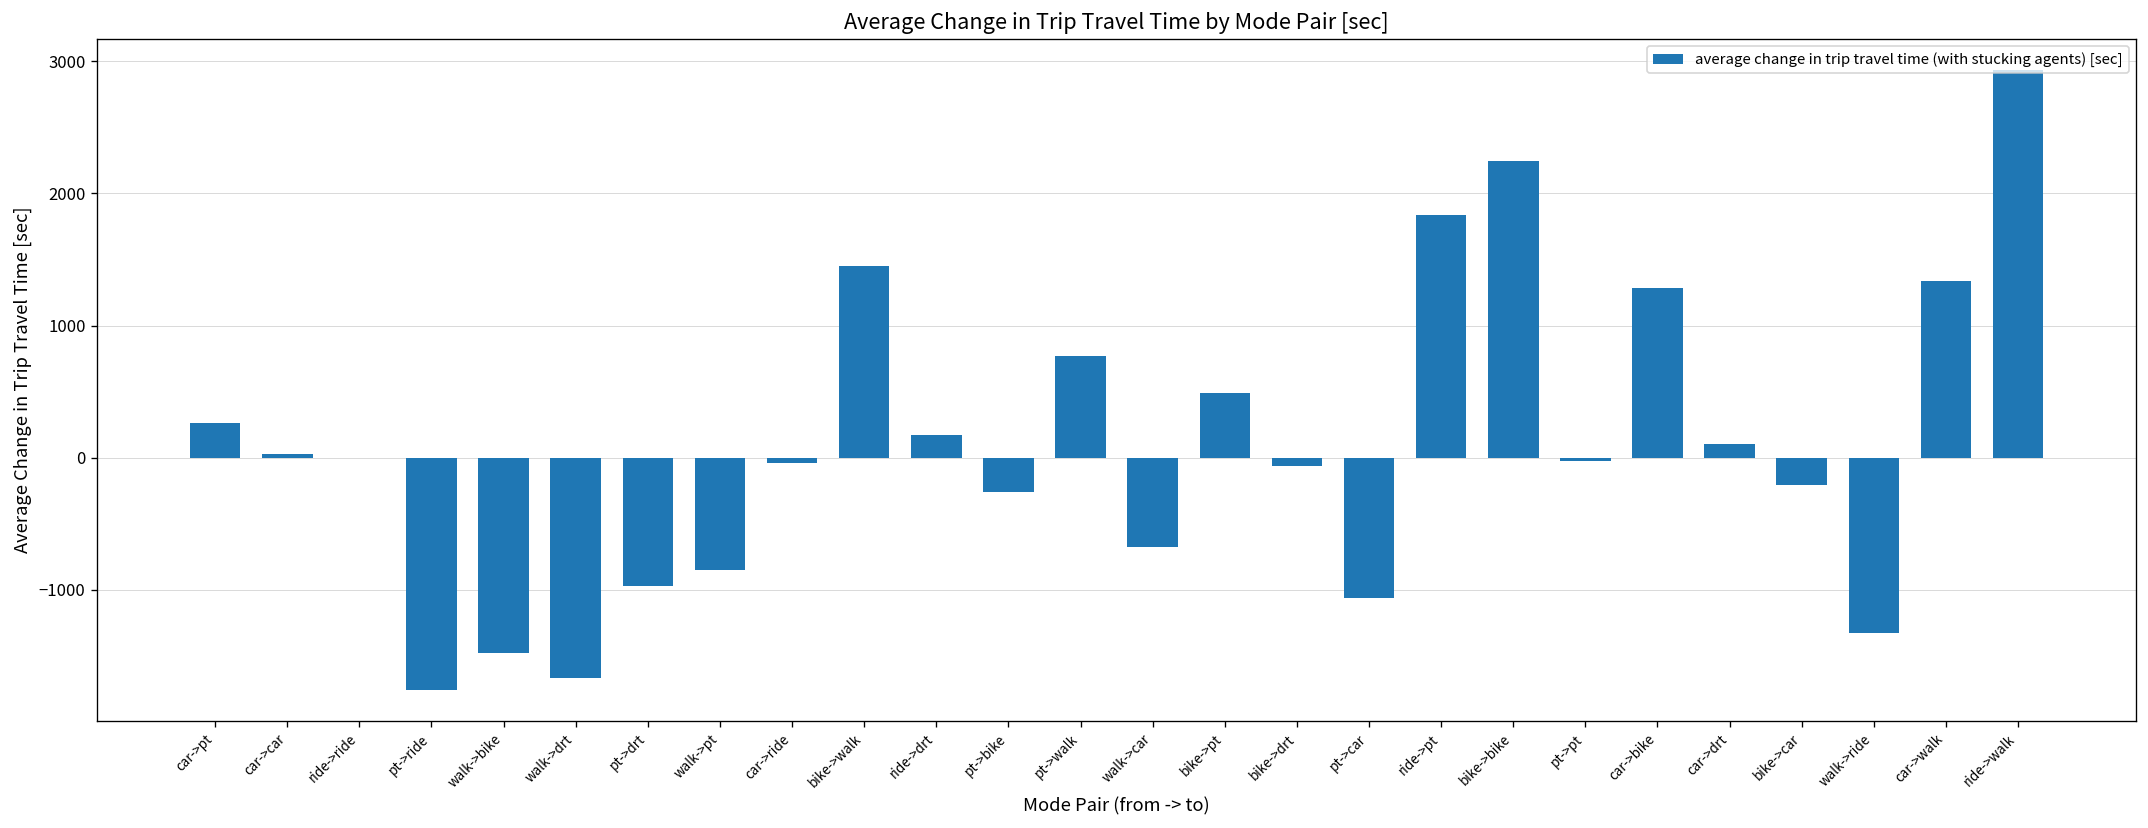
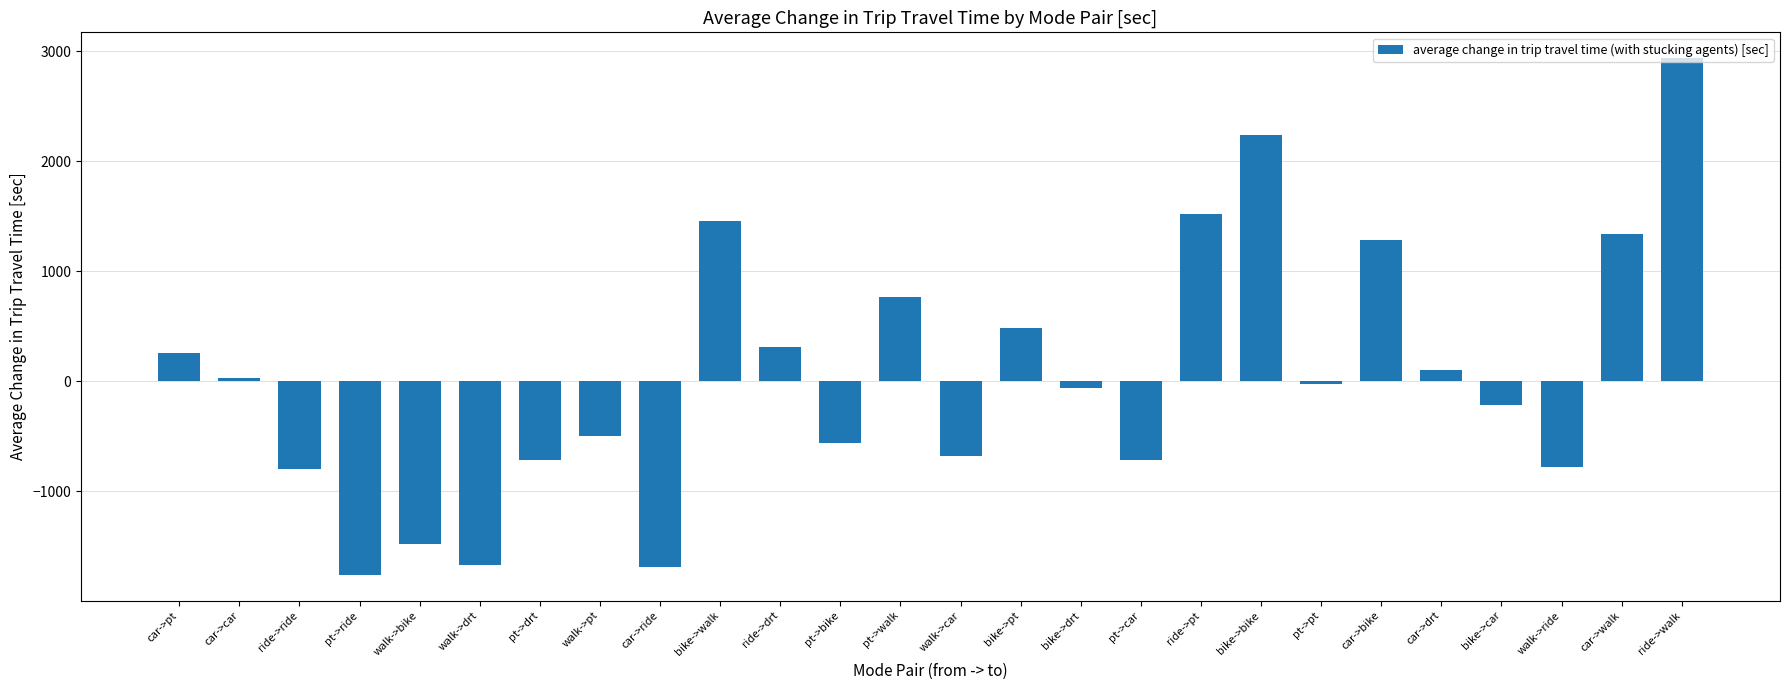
ride->ride: 0 -> -800
pt->drt: -970 -> -710
walk->pt: -850 -> -500
car->ride: -40 -> -1690
ride->drt: 170 -> 310
pt->bike: -260 -> -560
pt->car: -1060 -> -710
ride->pt: 1830 -> 1520
walk->ride: -1330 -> -780
